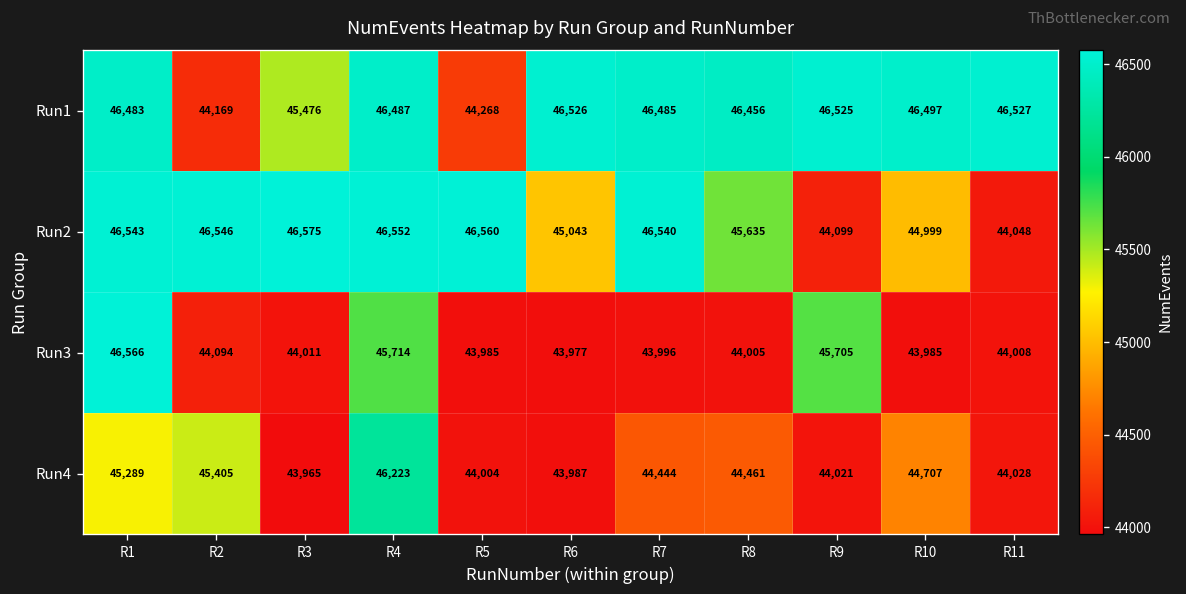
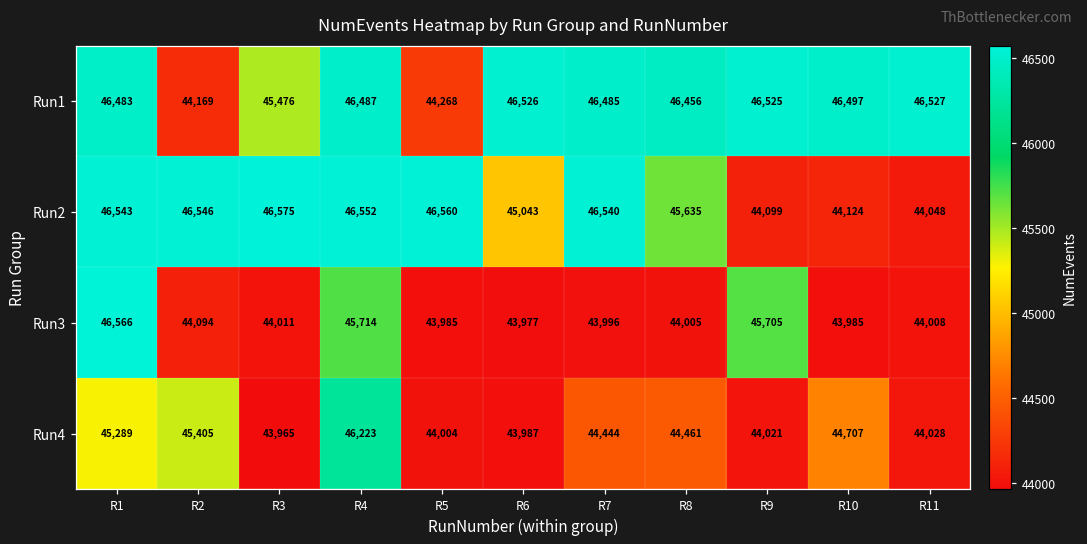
Run2, R10: 44,999 -> 44,124
